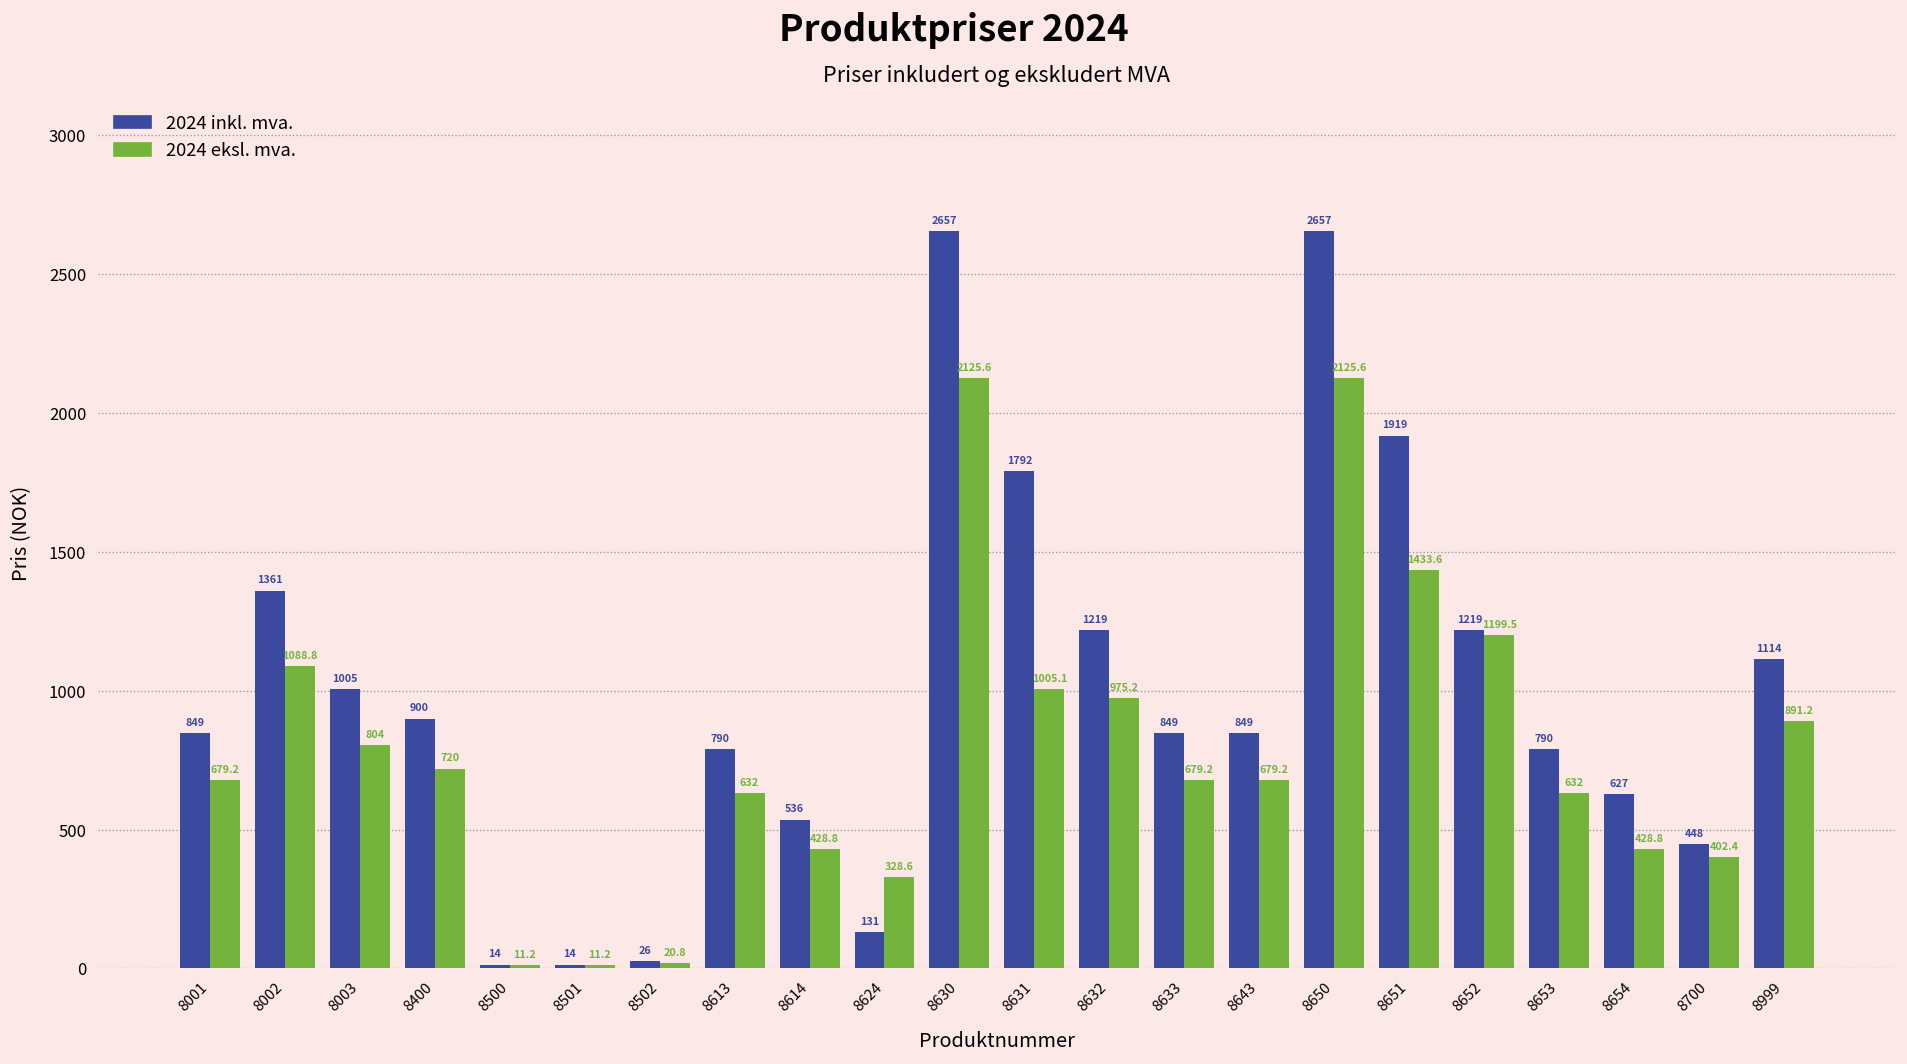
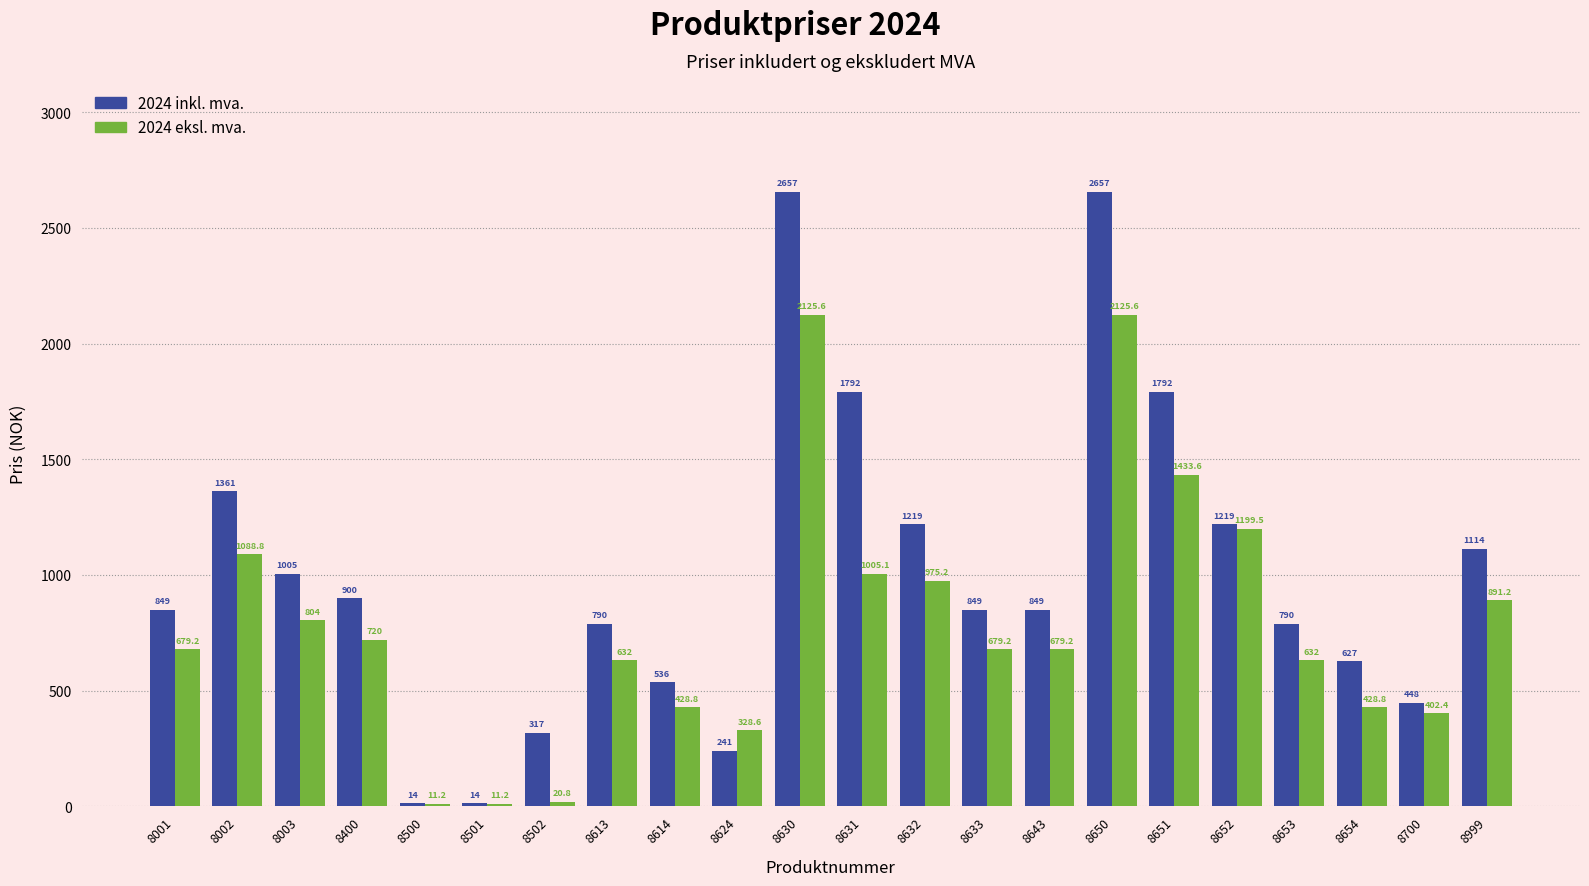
2024 inkl. mva., 8502: 26 -> 317
2024 inkl. mva., 8624: 131 -> 241
2024 inkl. mva., 8651: 1919 -> 1792
